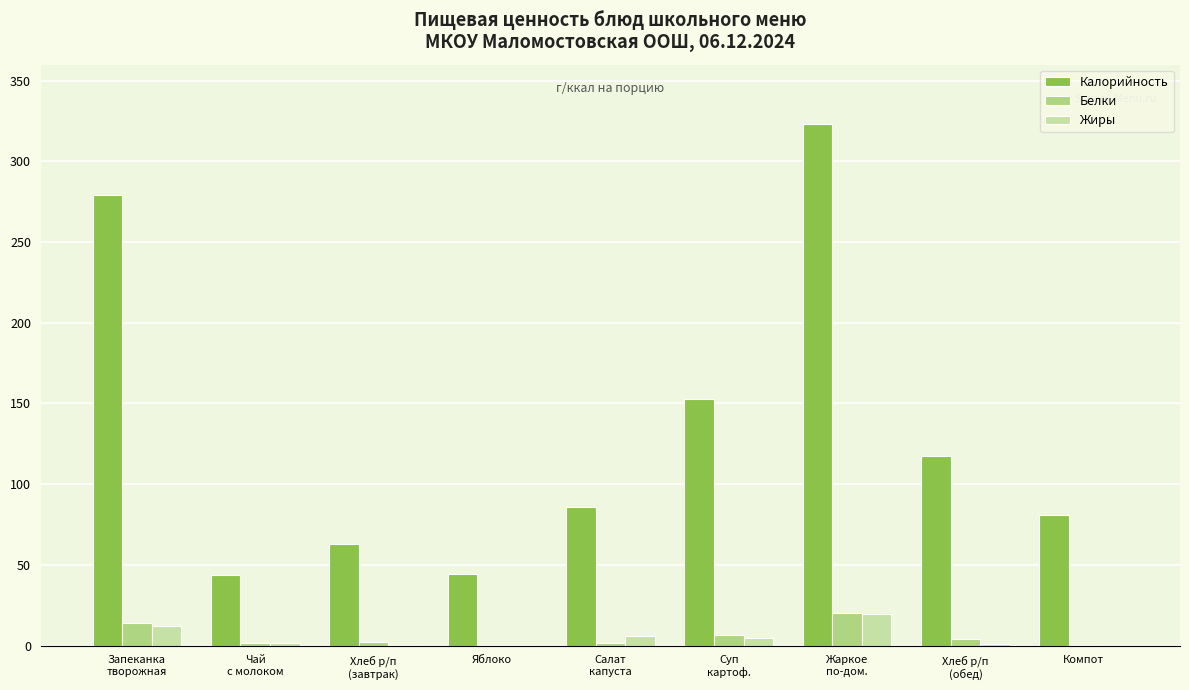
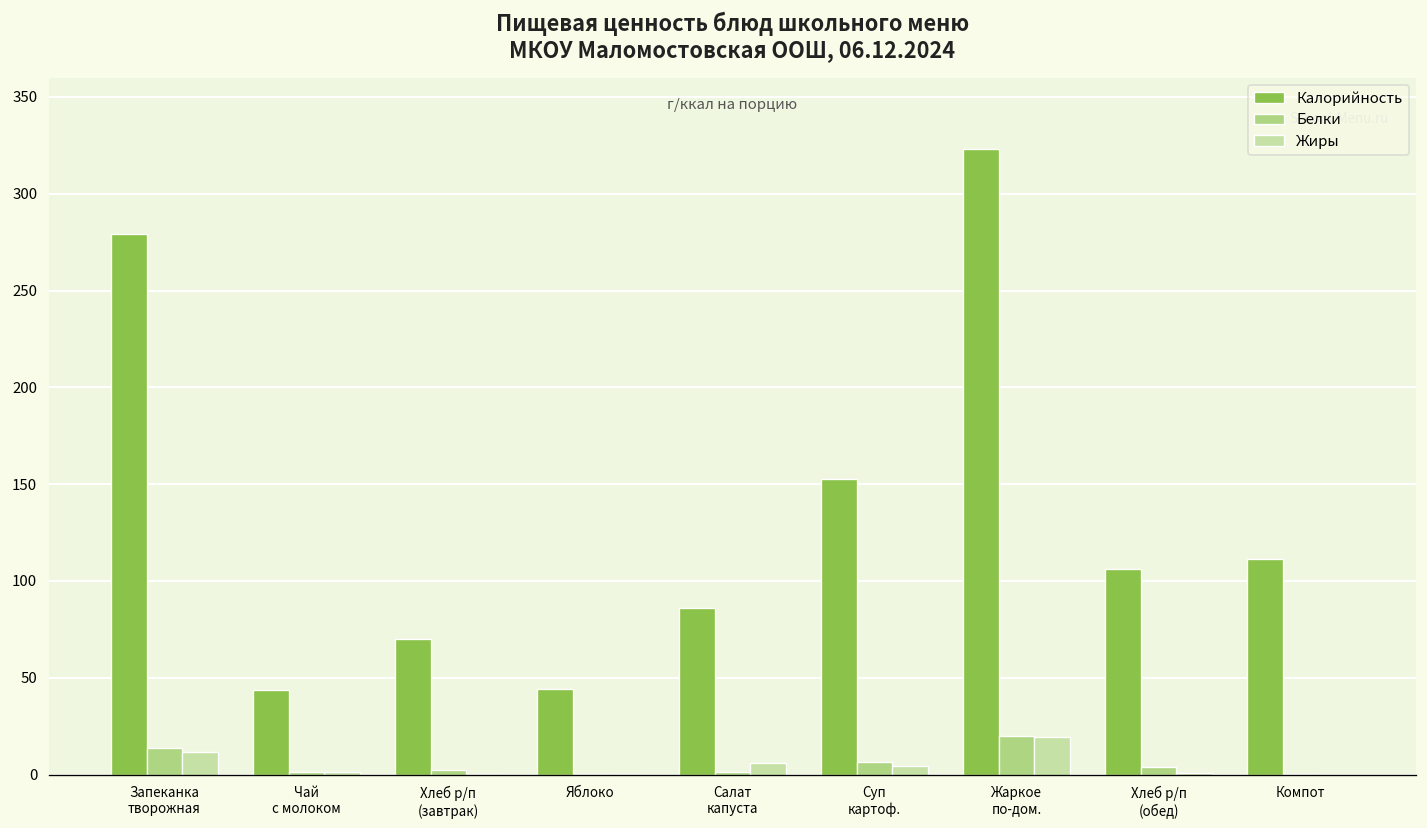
Калорийность, Хлеб р/п (завтрак): 63 -> 70
Калорийность, Хлеб р/п (обед): 117 -> 106
Калорийность, Компот: 81 -> 111
